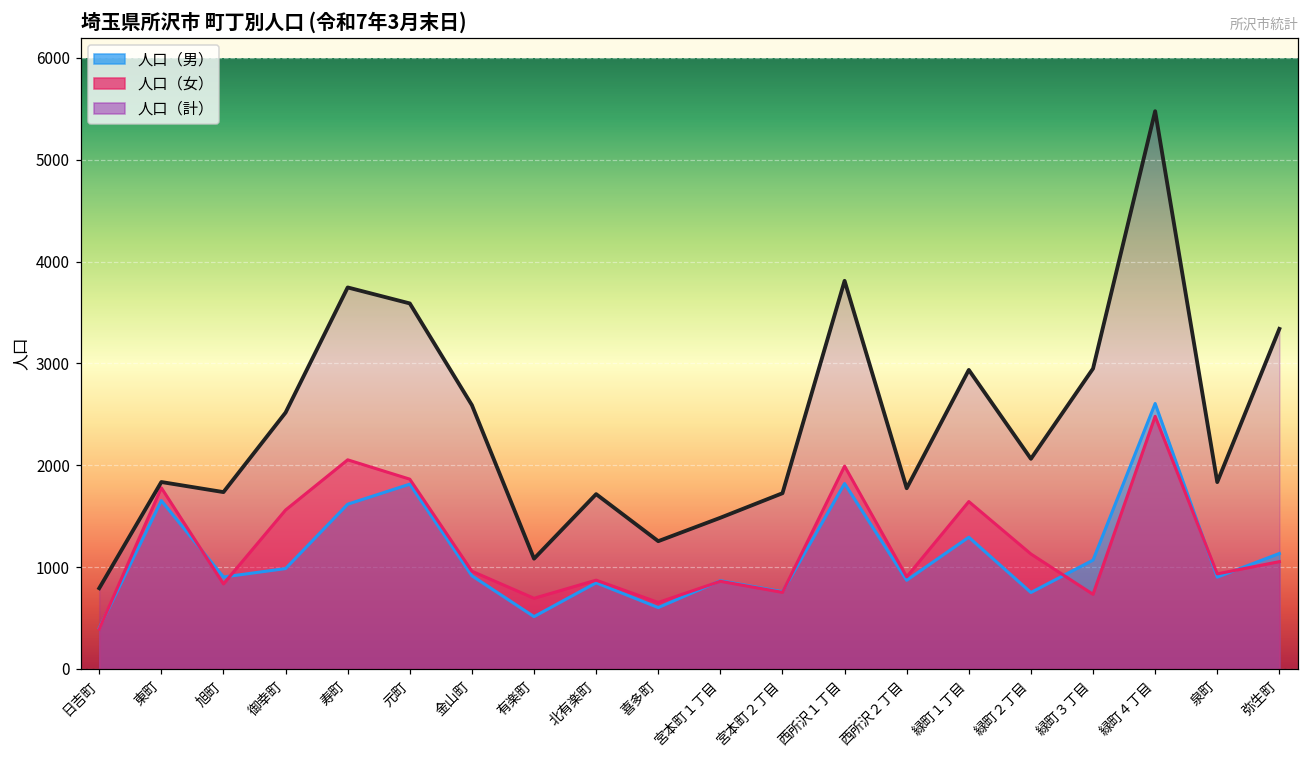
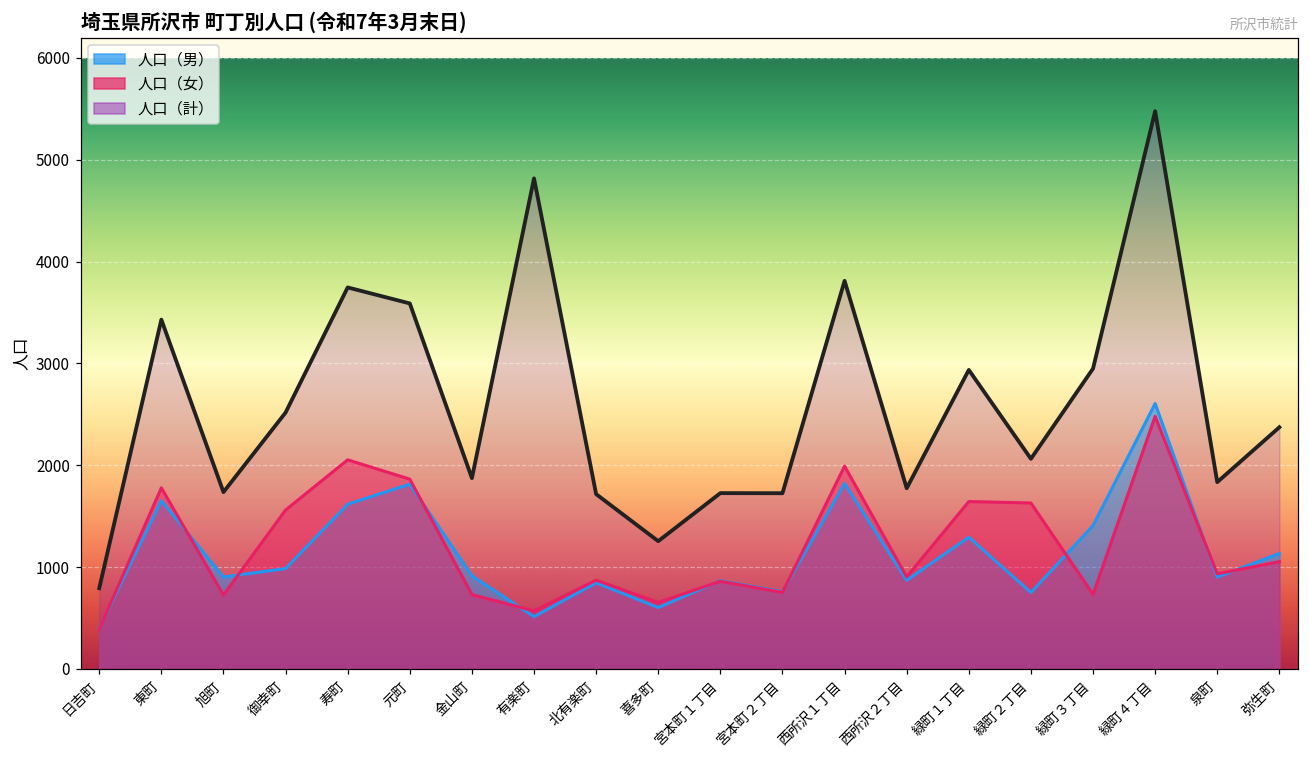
人口（計）, 東町: 1800 -> 3400
人口（女）, 旭町: 800 -> 700
人口（女）, 金山町: 1000 -> 700
人口（計）, 金山町: 2600 -> 1900
人口（女）, 有楽町: 700 -> 600
人口（計）, 有楽町: 1100 -> 4800
人口（計）, 宮本町１丁目: 1500 -> 1700
人口（女）, 緑町２丁目: 1100 -> 1600
人口（男）, 緑町３丁目: 1100 -> 1400
人口（計）, 弥生町: 3300 -> 2400
